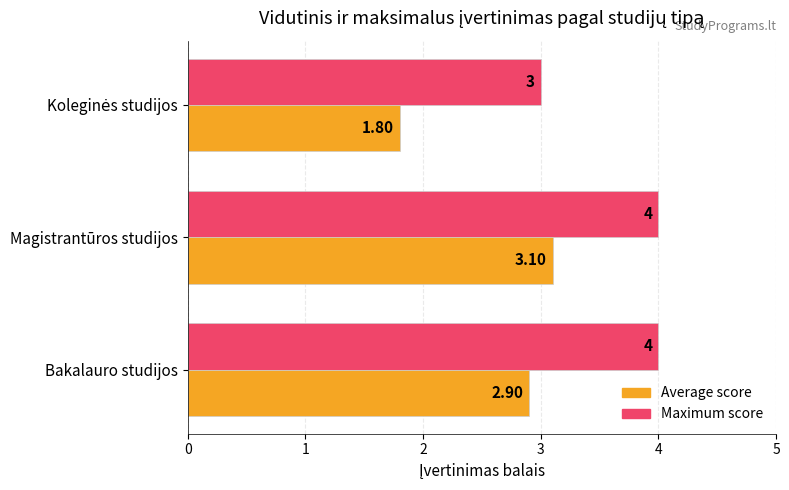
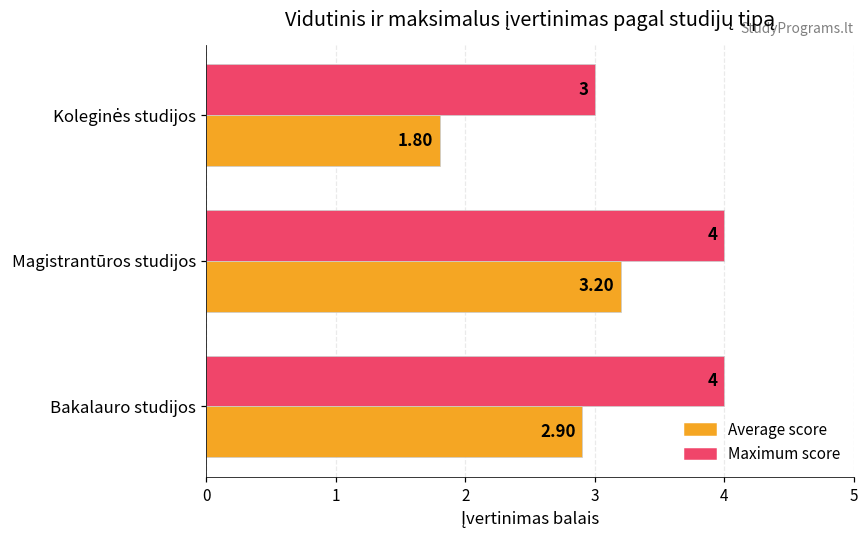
Average score, Magistrantūros studijos: 3.10 -> 3.20
